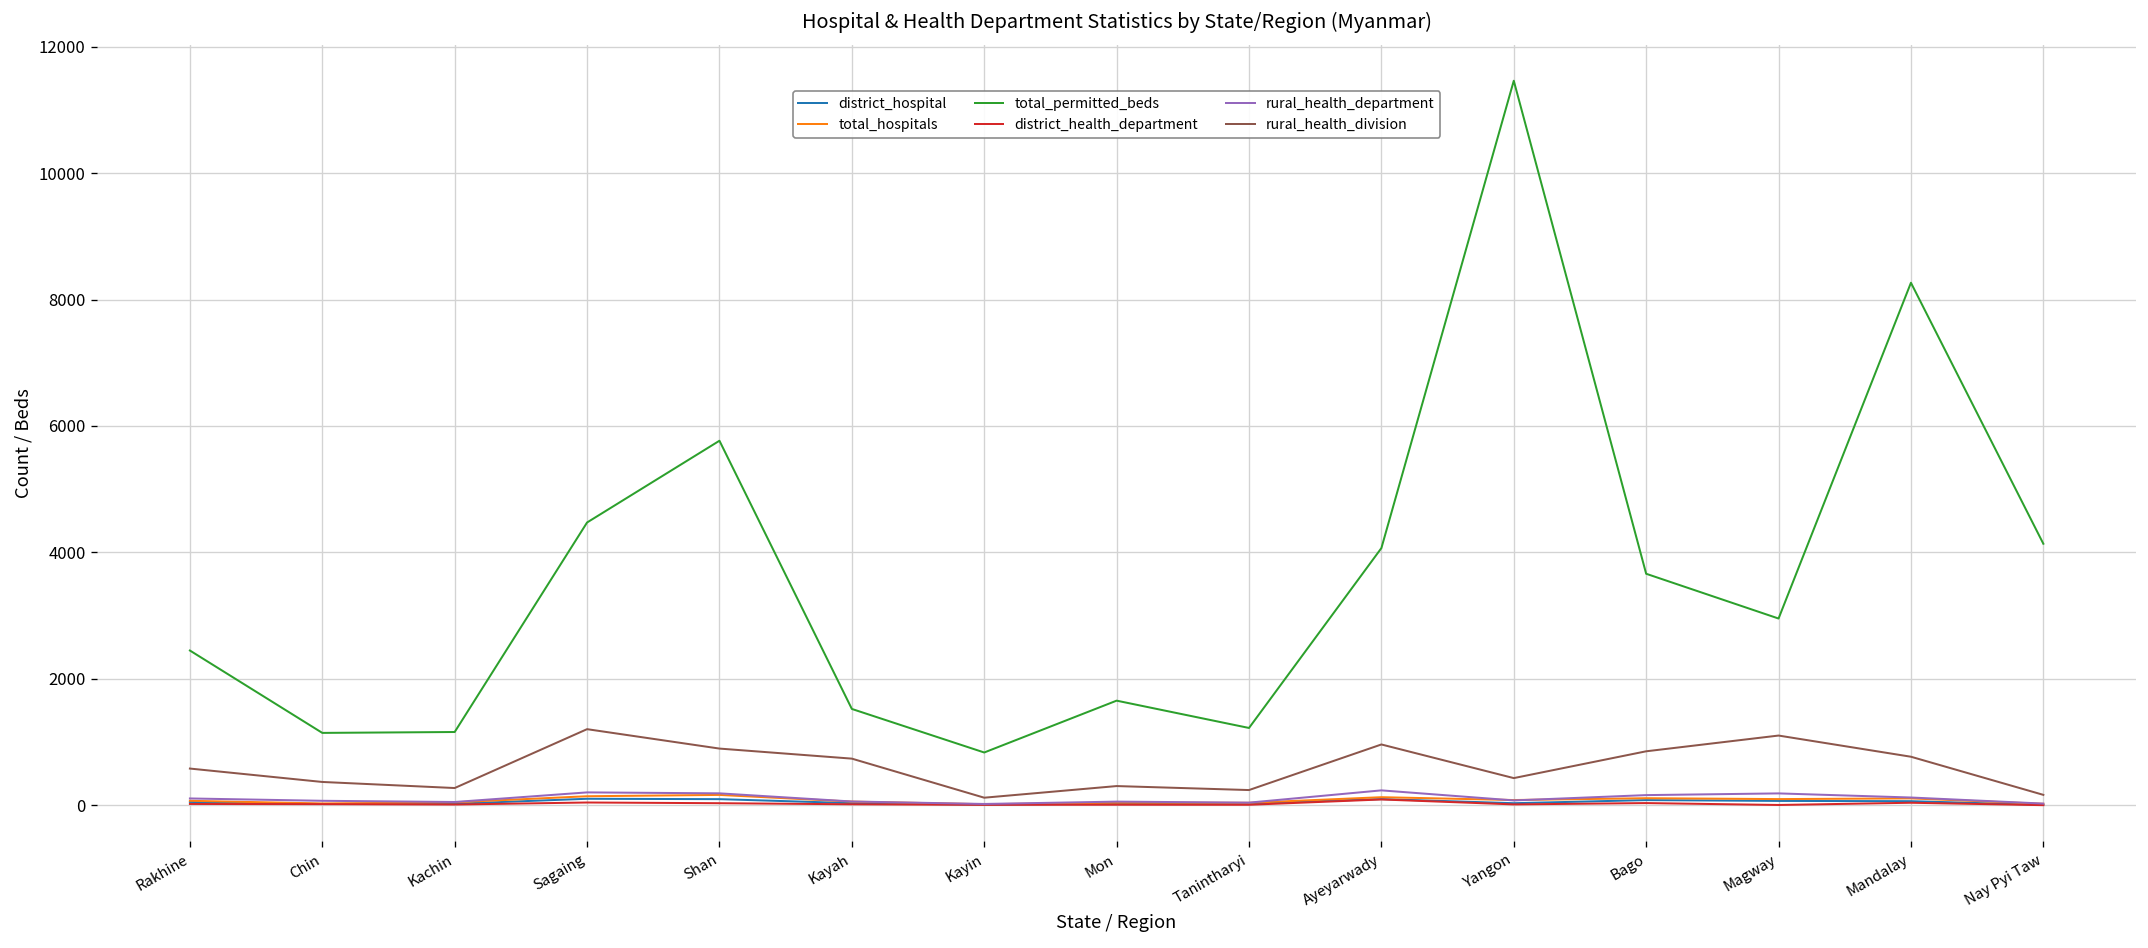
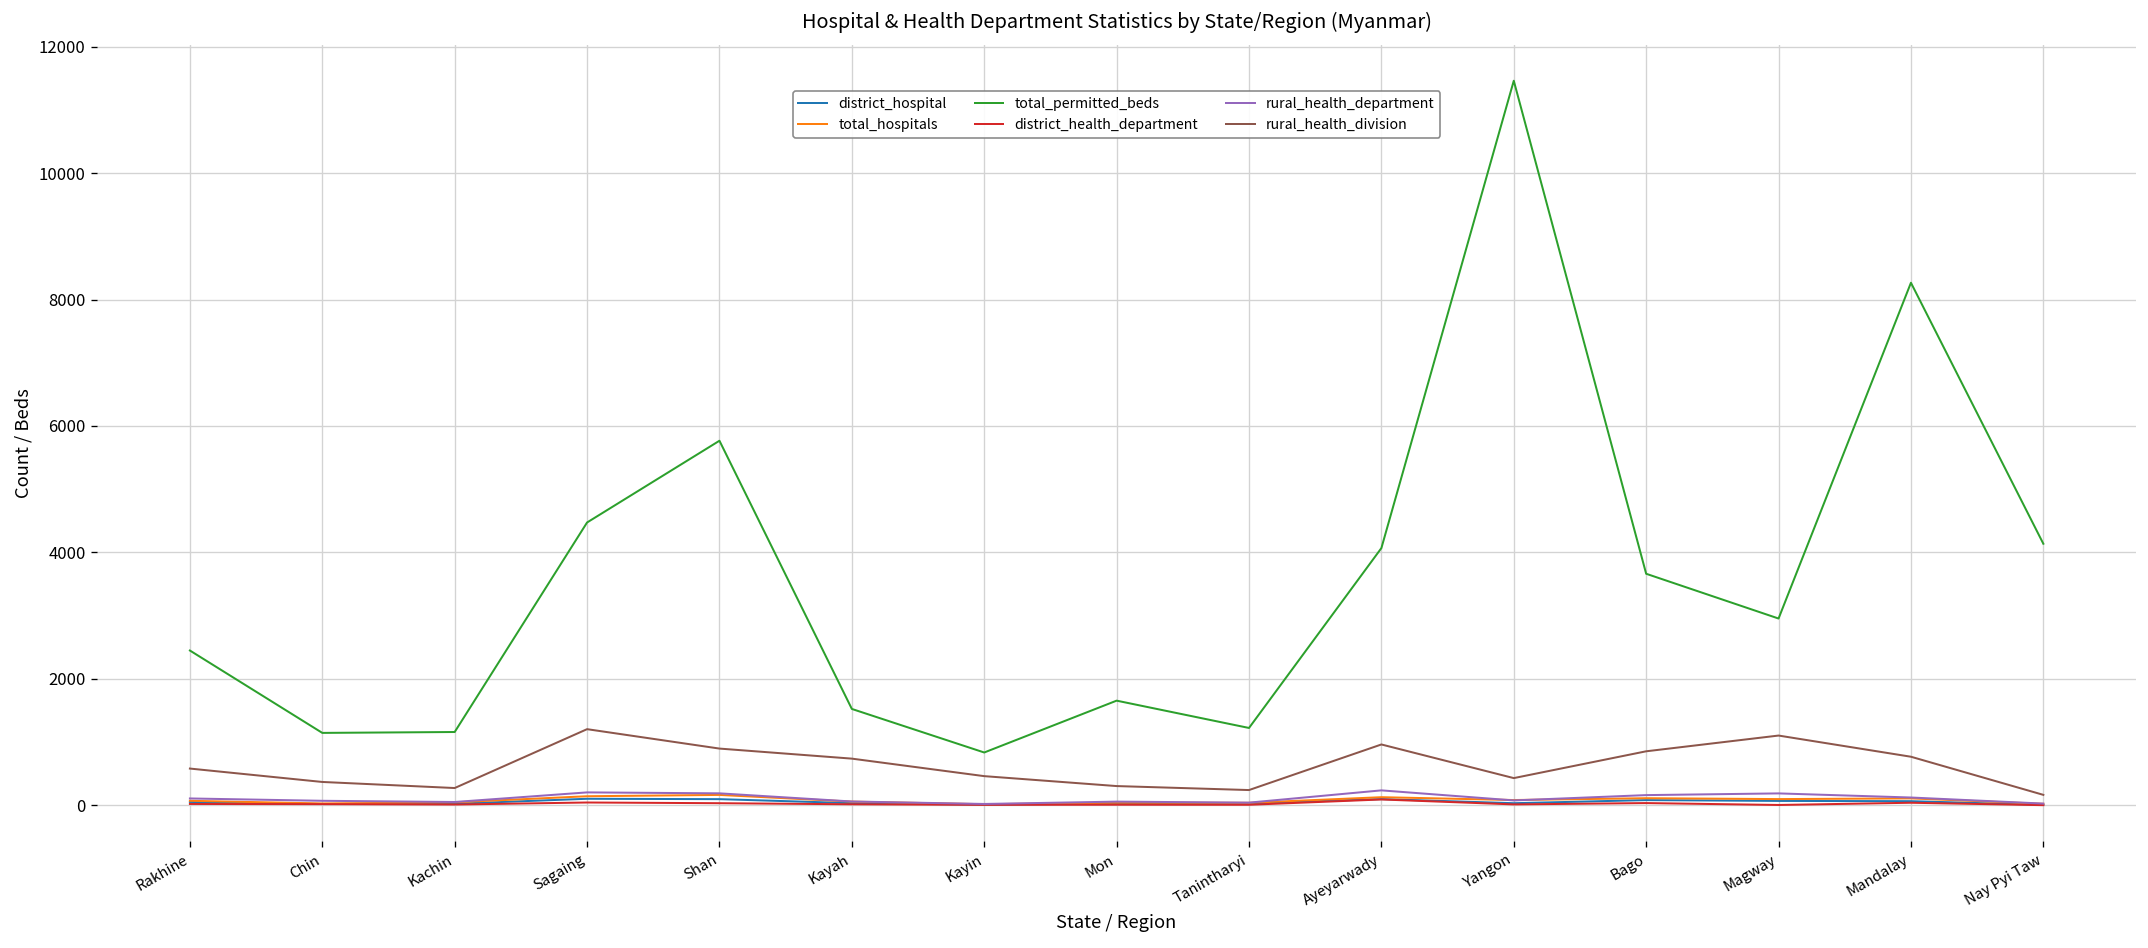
rural_health_division, Kayin: 100 -> 500
